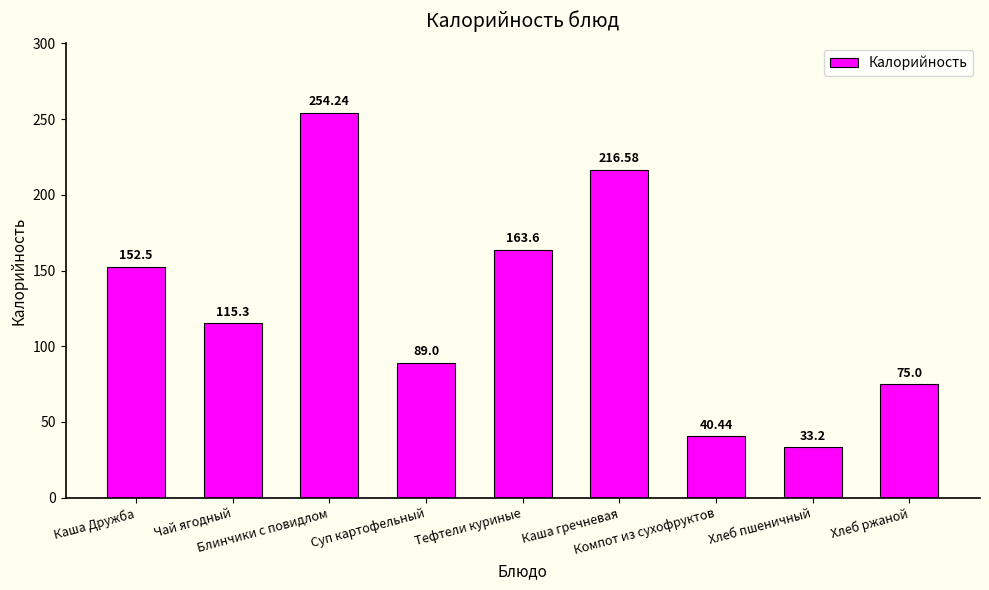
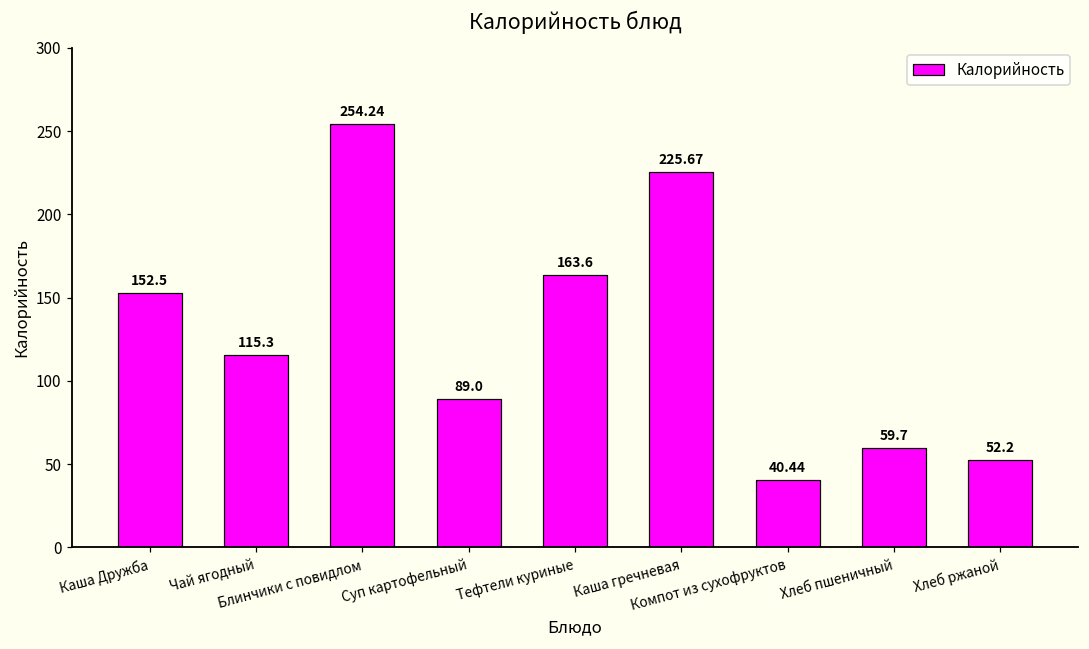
Каша гречневая: 216.58 -> 225.67
Хлеб пшеничный: 33.2 -> 59.7
Хлеб ржаной: 75.0 -> 52.2
